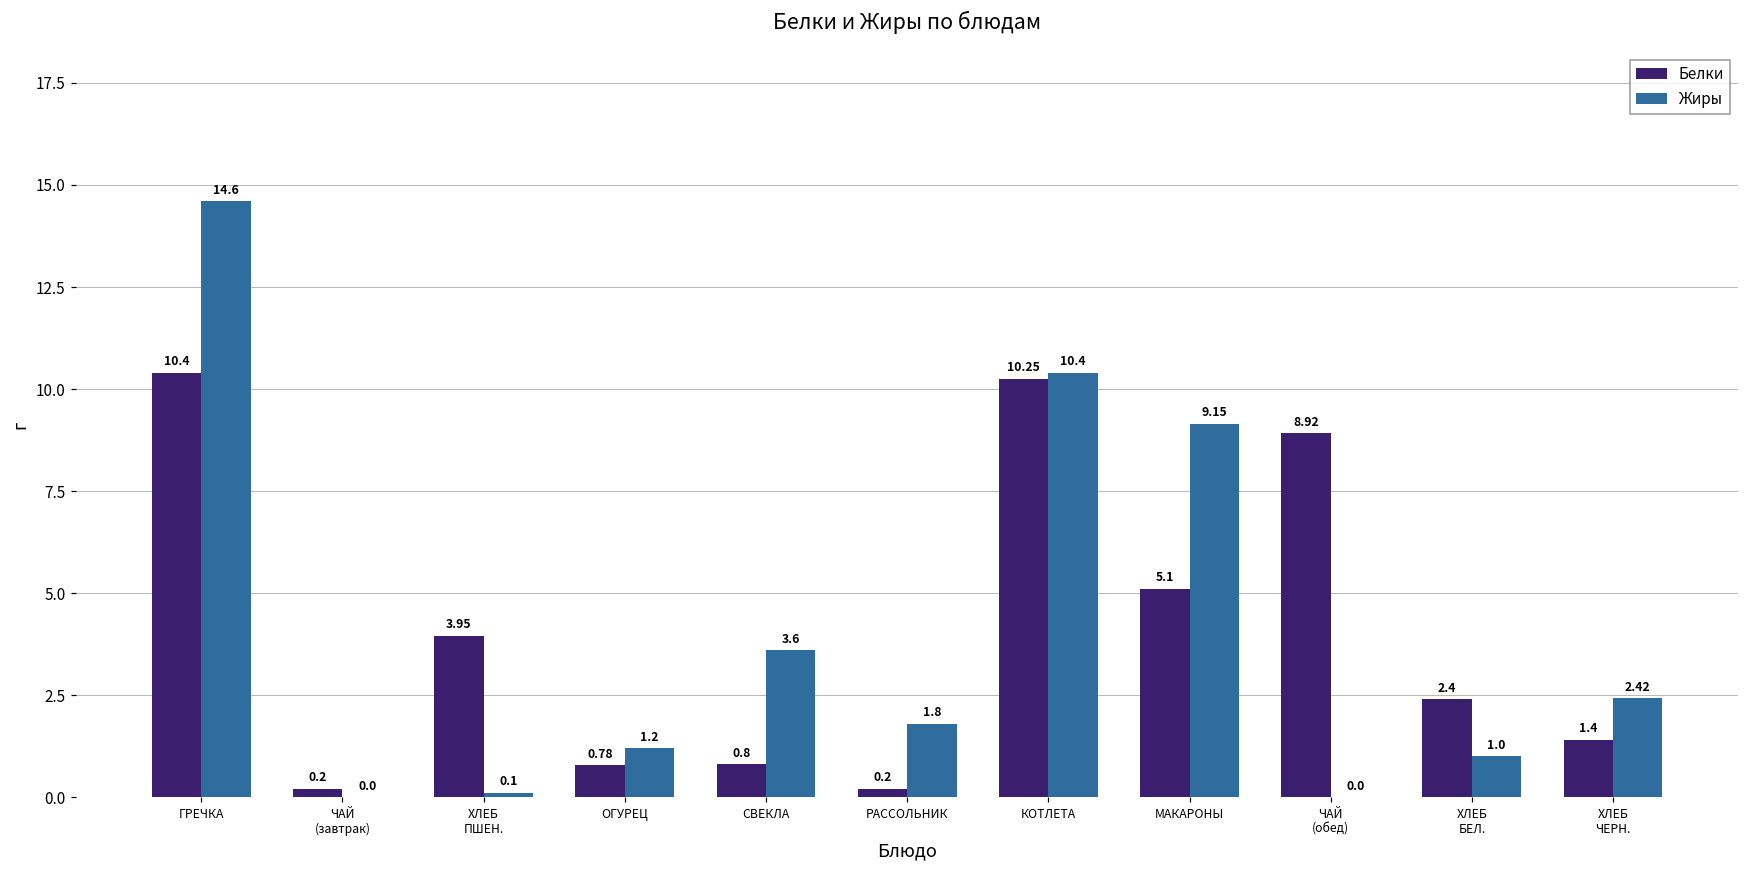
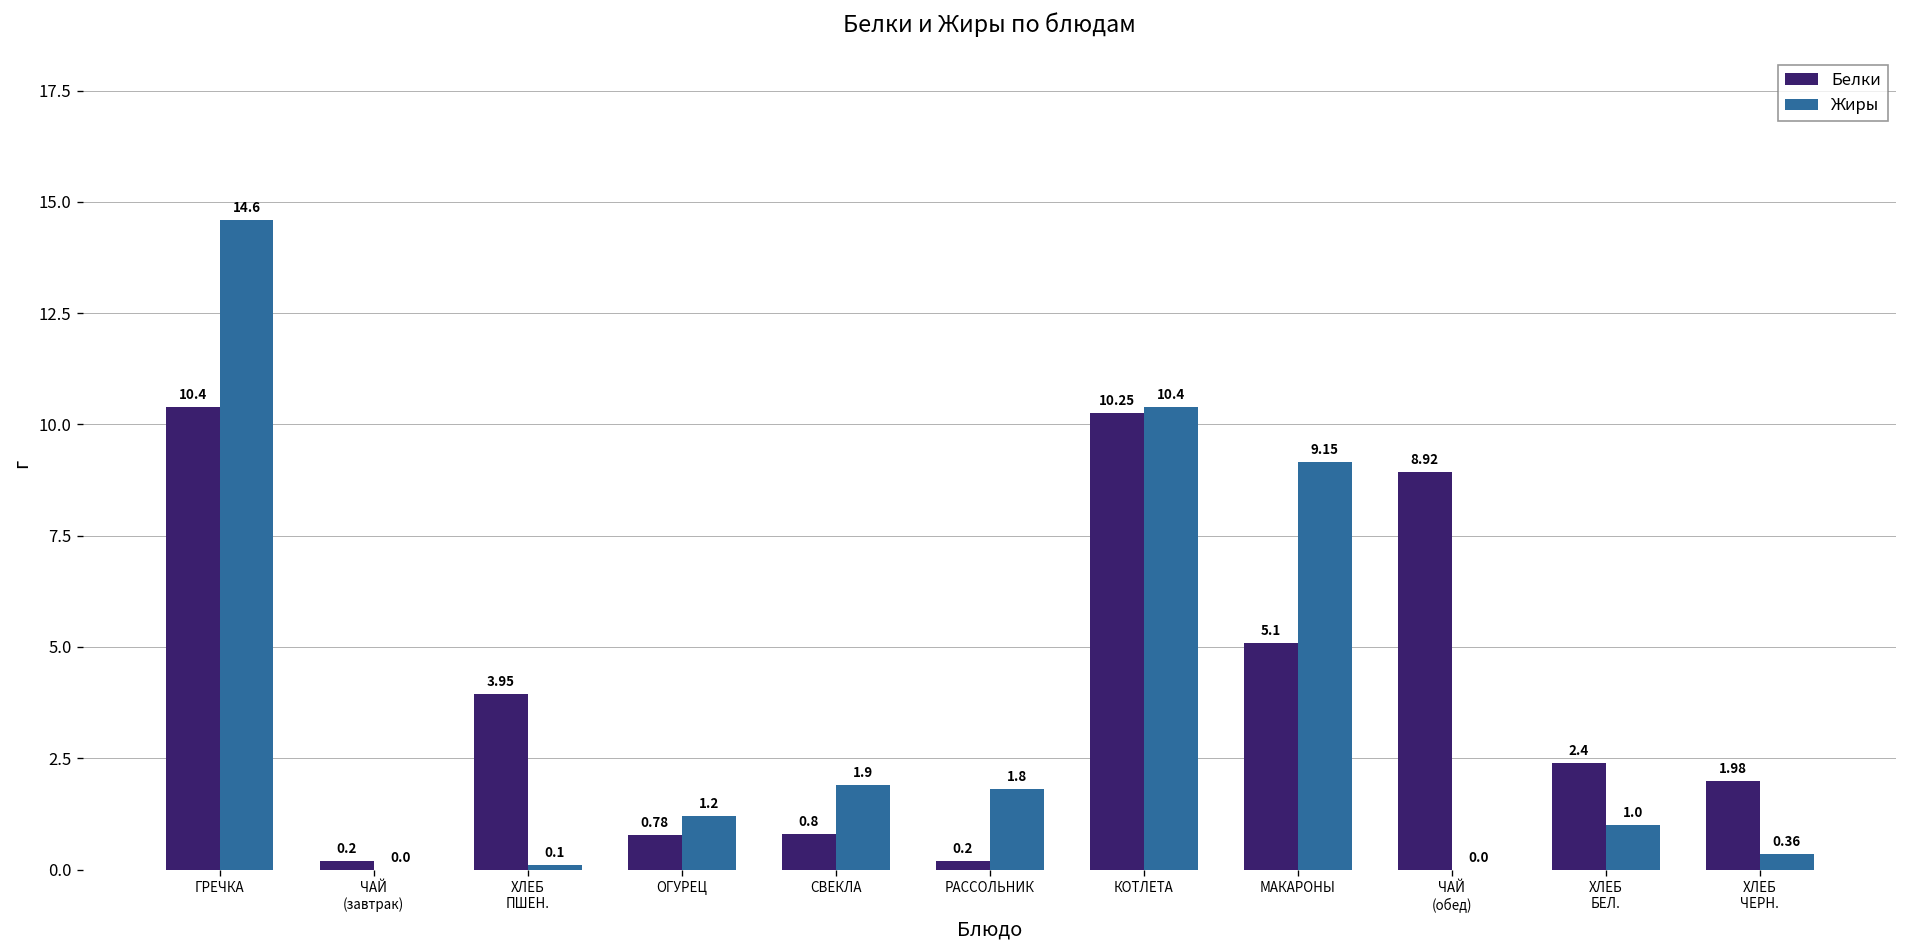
Жиры, СВЕКЛА: 3.6 -> 1.9
Белки, ХЛЕБ ЧЕРН.: 1.4 -> 1.98
Жиры, ХЛЕБ ЧЕРН.: 2.42 -> 0.36
